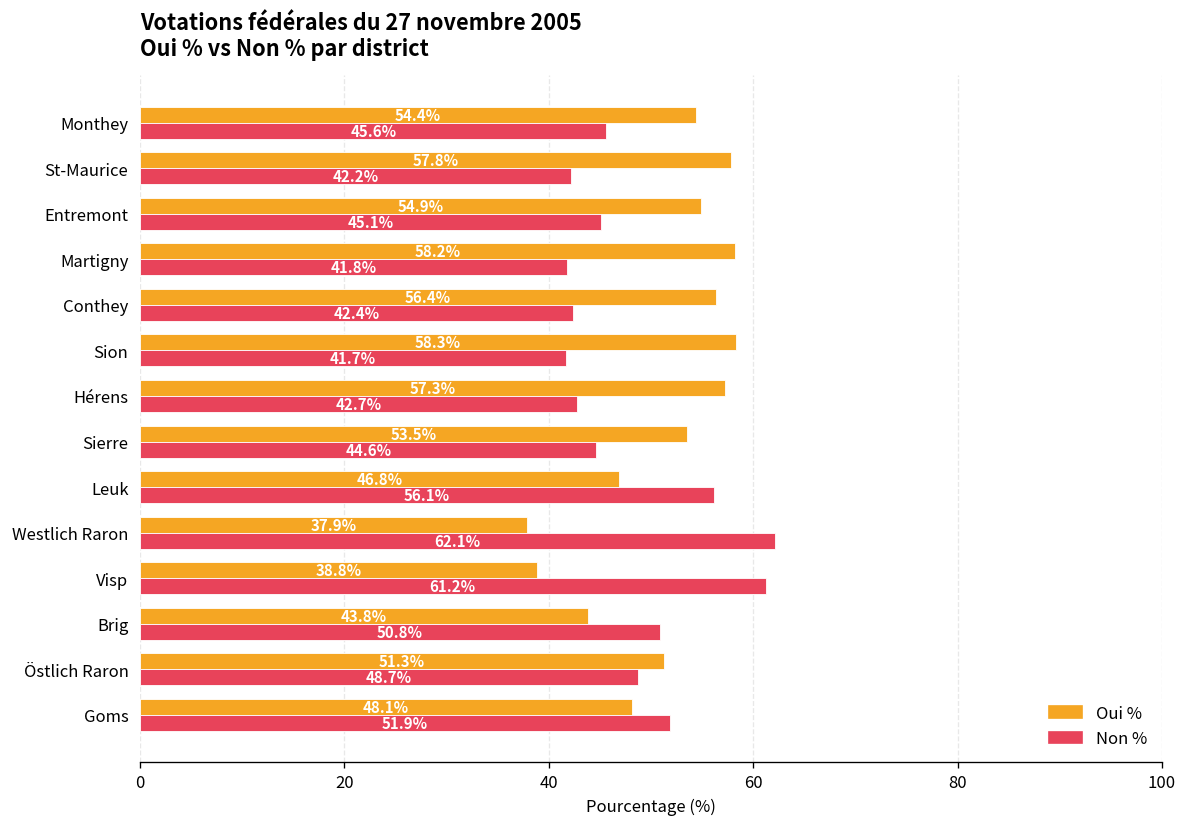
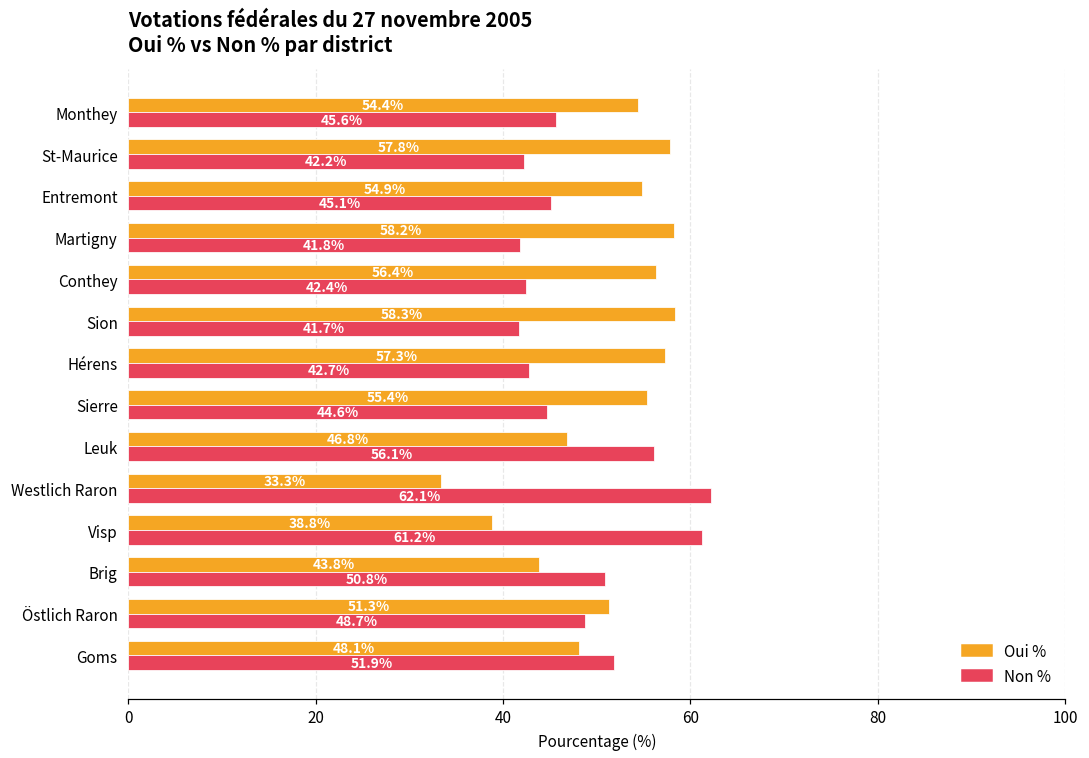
Oui %, Sierre: 53.5% -> 55.4%
Oui %, Westlich Raron: 37.9% -> 33.3%
